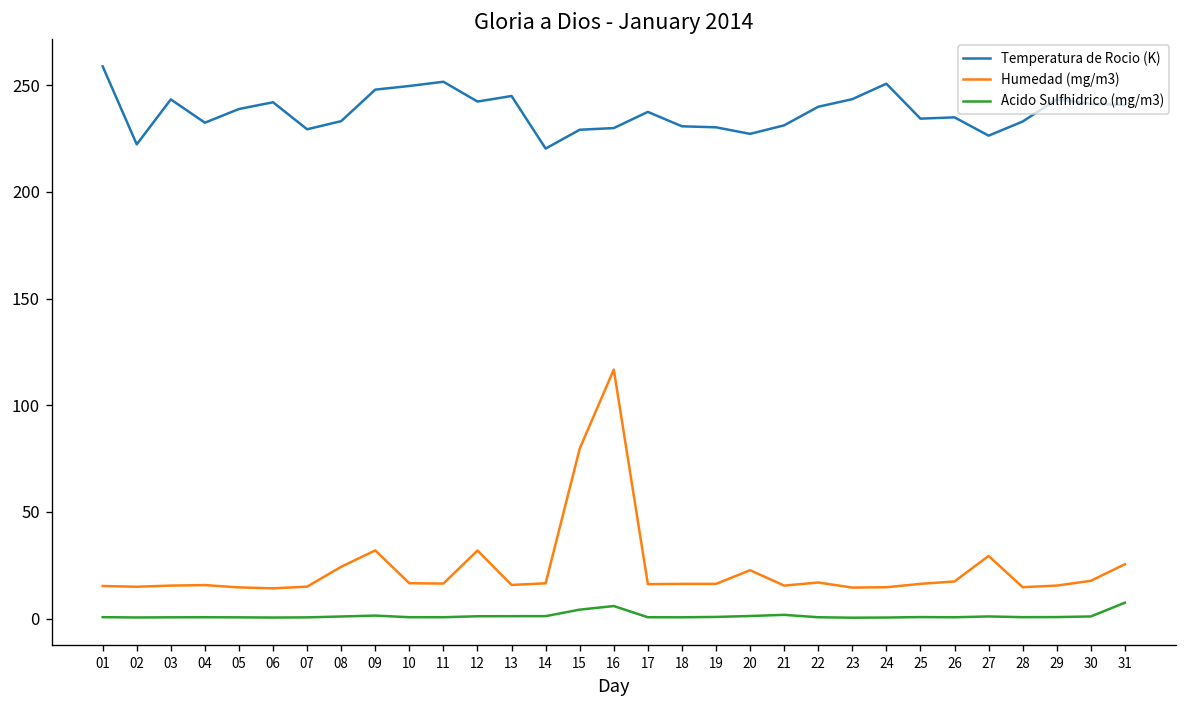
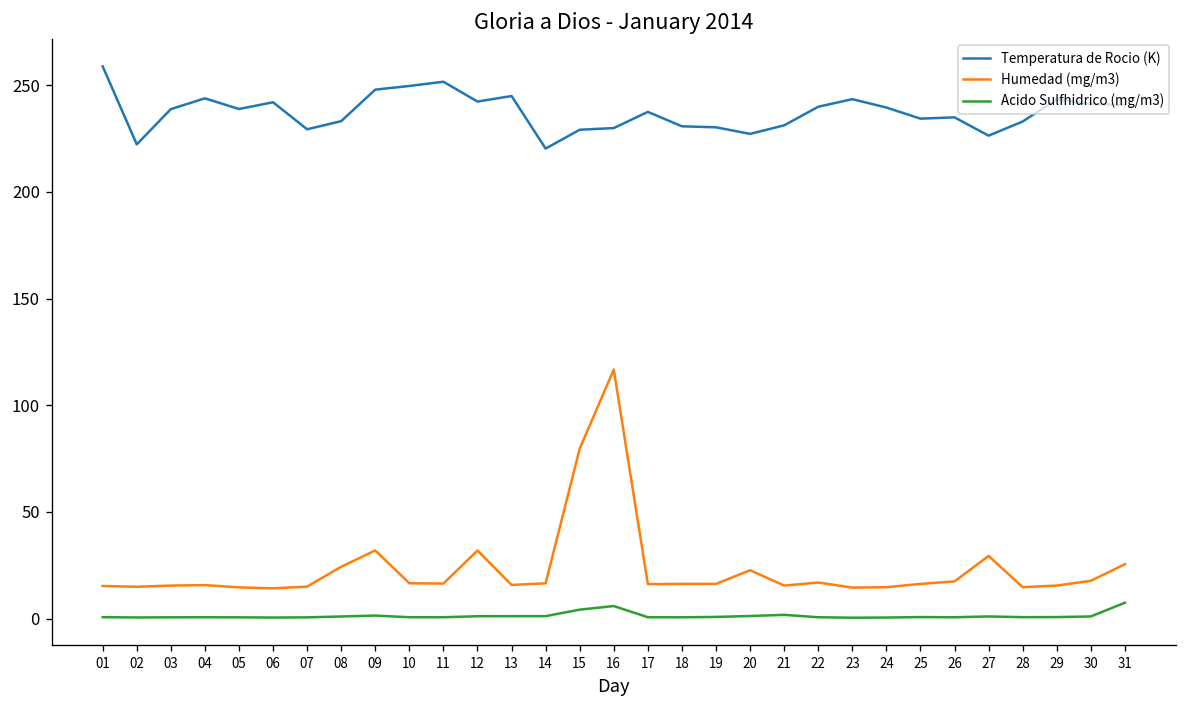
Temperatura de Rocio (K), 03: 243 -> 239
Temperatura de Rocio (K), 04: 232 -> 244
Temperatura de Rocio (K), 24: 251 -> 240
